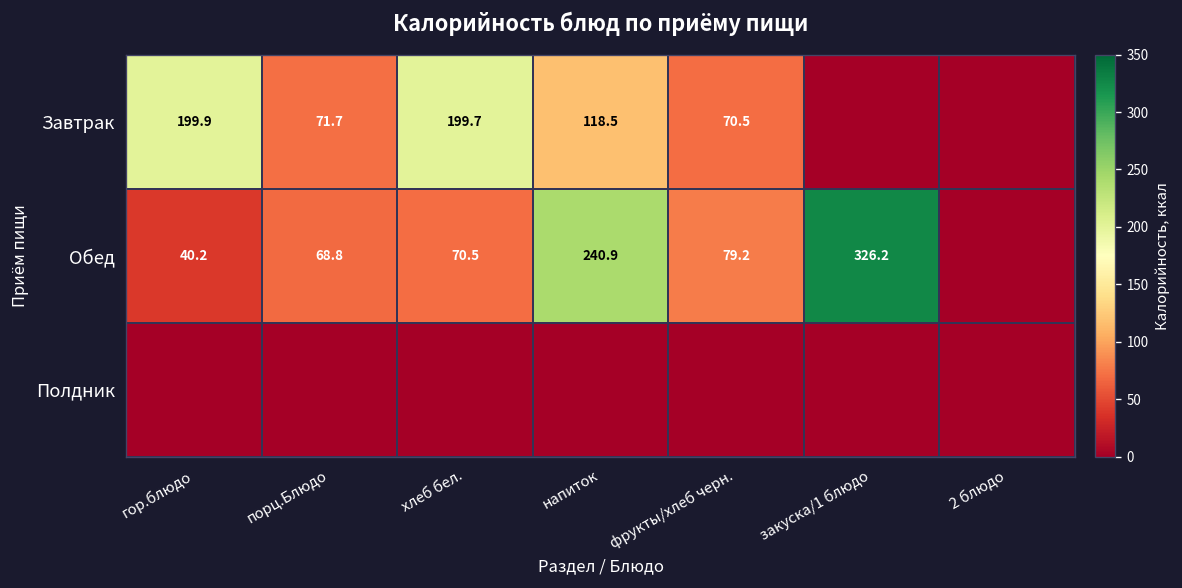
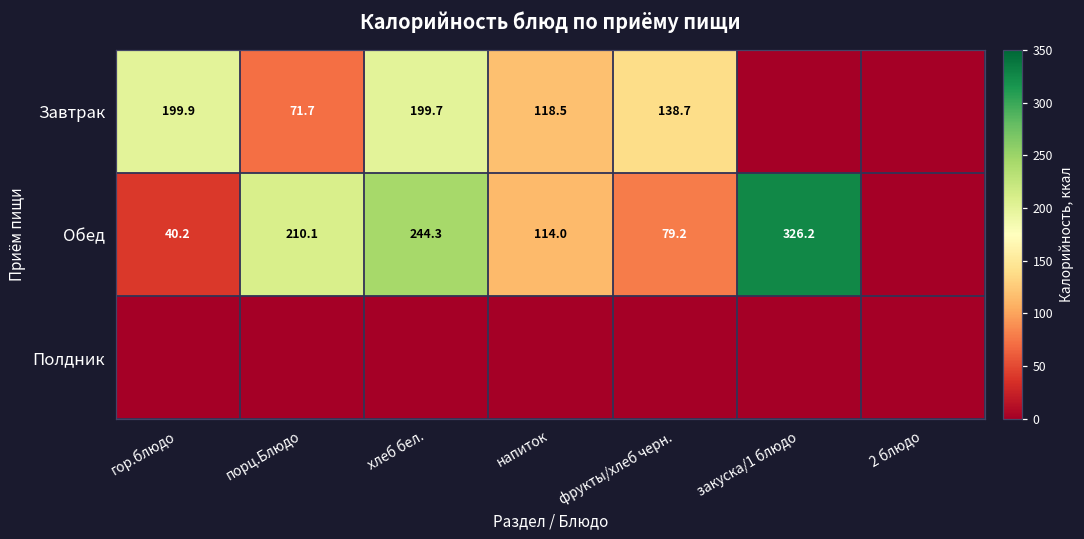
Завтрак, фрукты/хлеб черн.: 70.5 -> 138.7
Обед, порц.Блюдо: 68.8 -> 210.1
Обед, хлеб бел.: 70.5 -> 244.3
Обед, напиток: 240.9 -> 114.0
